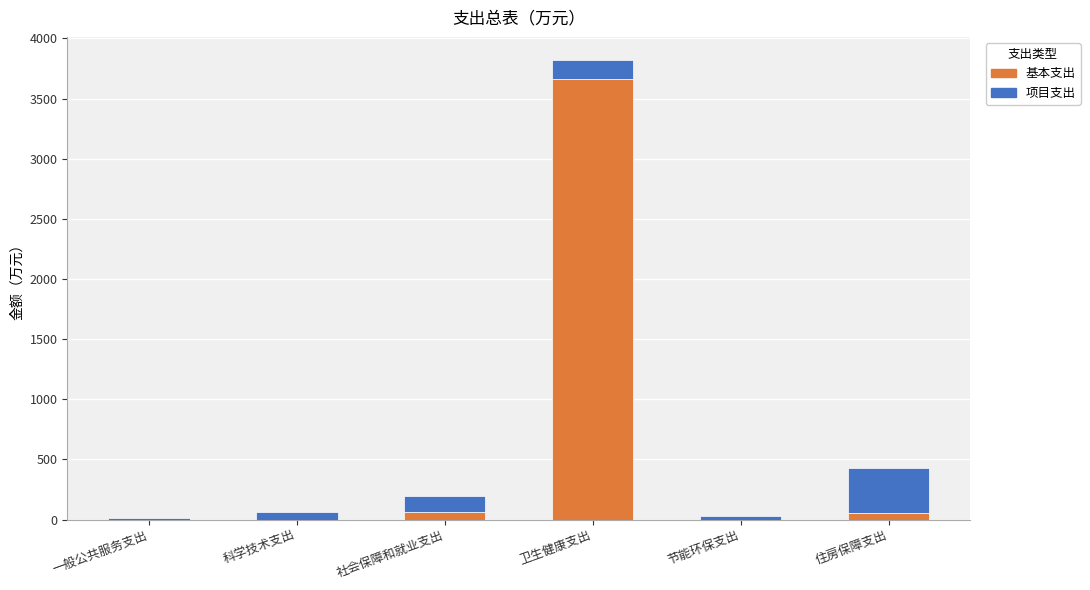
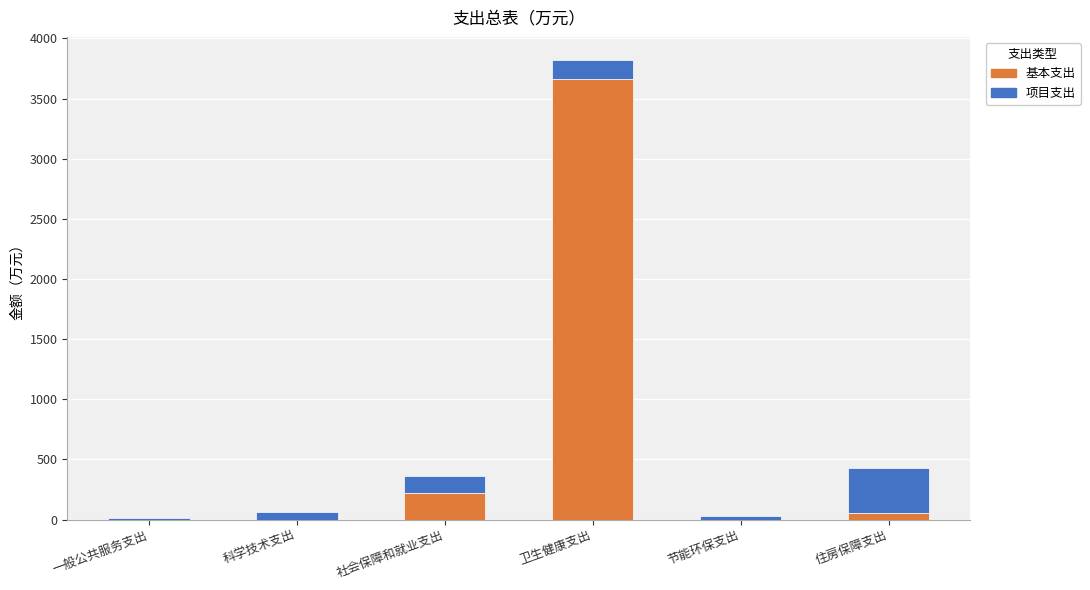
基本支出, 社会保障和就业支出: 60 -> 220
